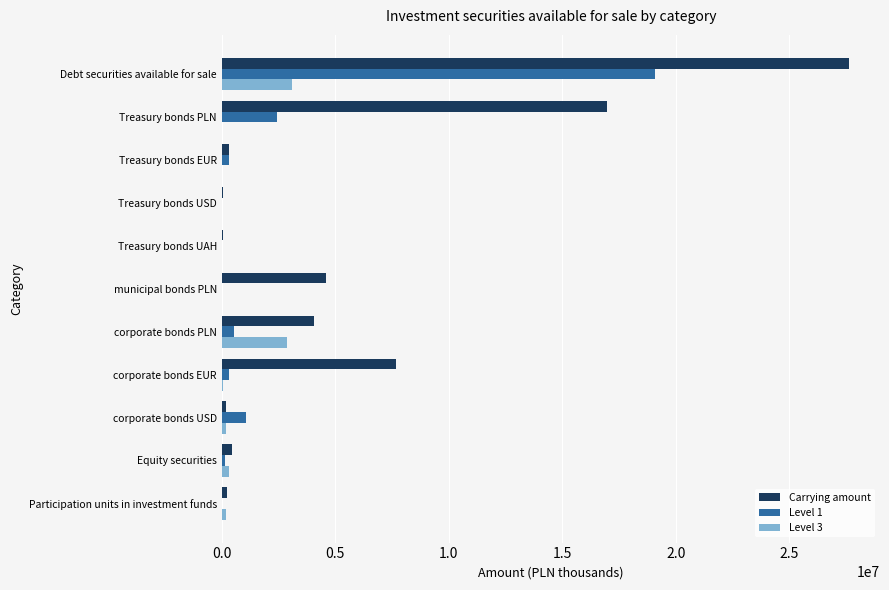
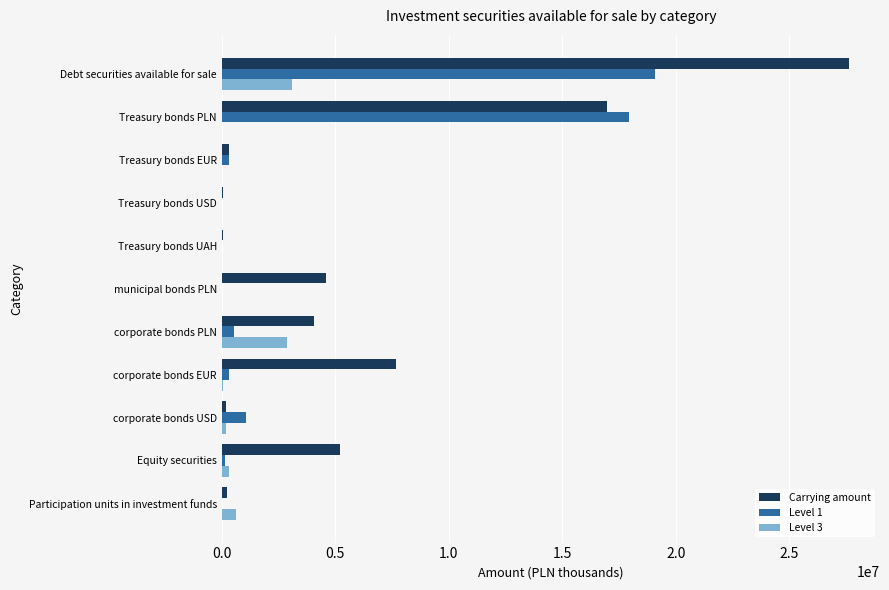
Level 1, Treasury bonds PLN: 2400000 -> 17900000
Carrying amount, Equity securities: 500000 -> 5200000
Level 3, Participation units in investment funds: 200000 -> 600000
